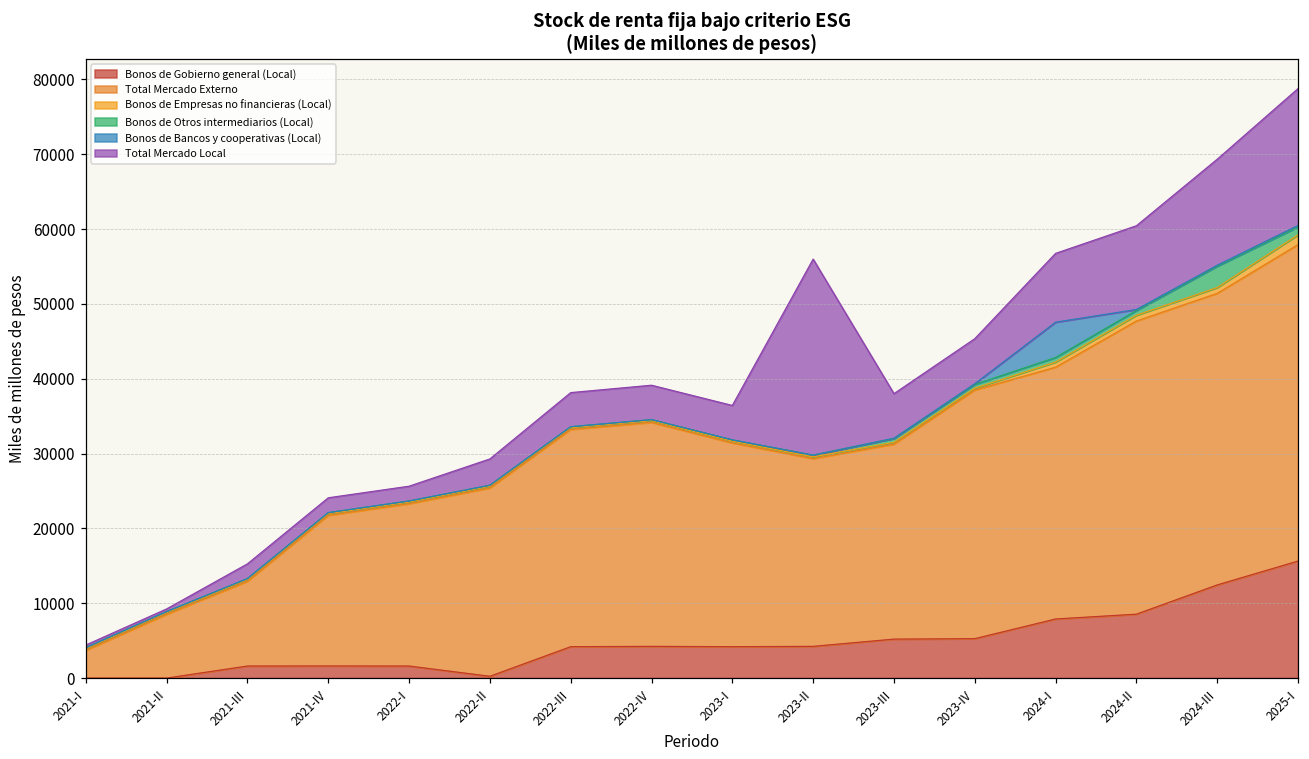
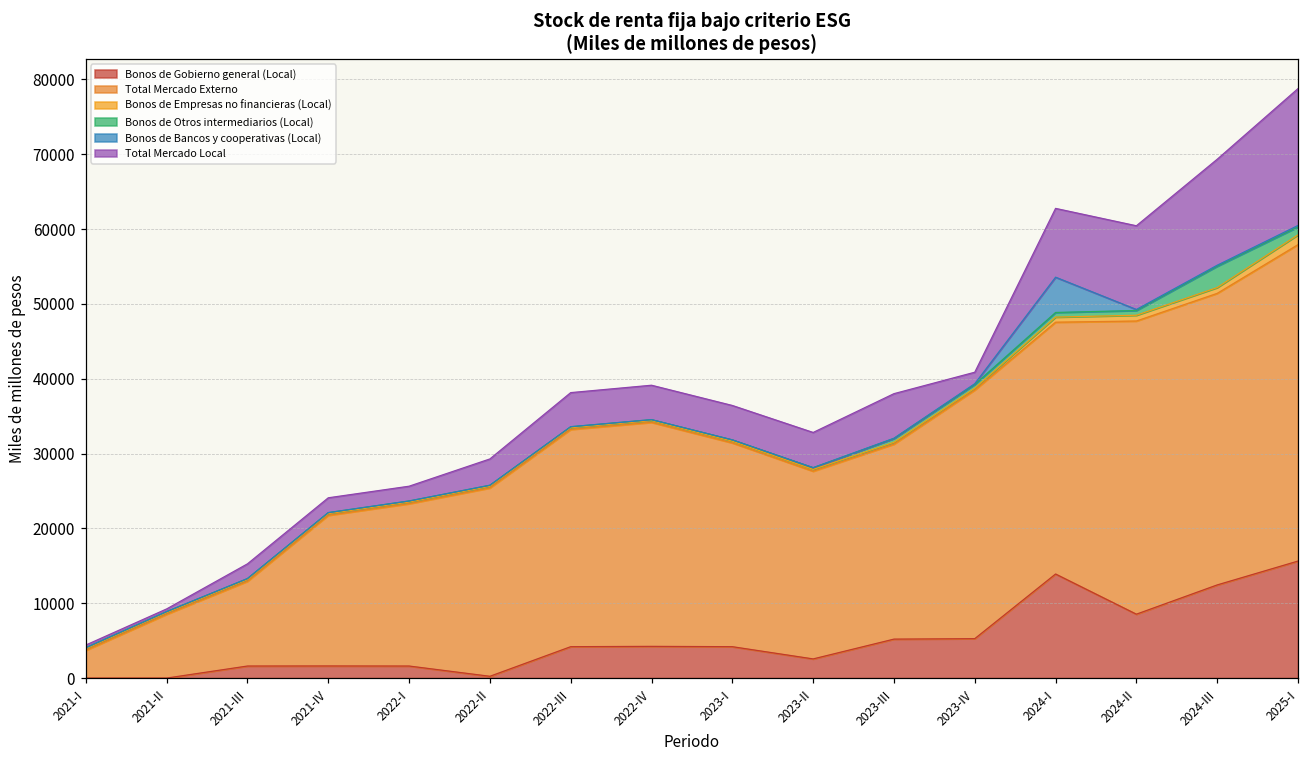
Bonos de Gobierno general (Local), 2023-II: 4000 -> 3000
Total Mercado Local, 2023-II: 26000 -> 5000
Total Mercado Local, 2023-IV: 6000 -> 2000
Bonos de Gobierno general (Local), 2024-I: 8000 -> 14000
